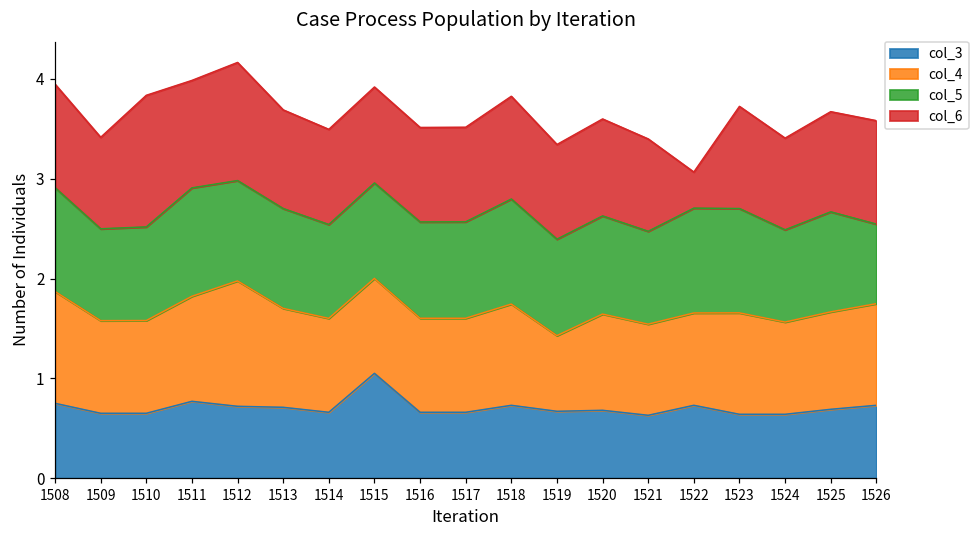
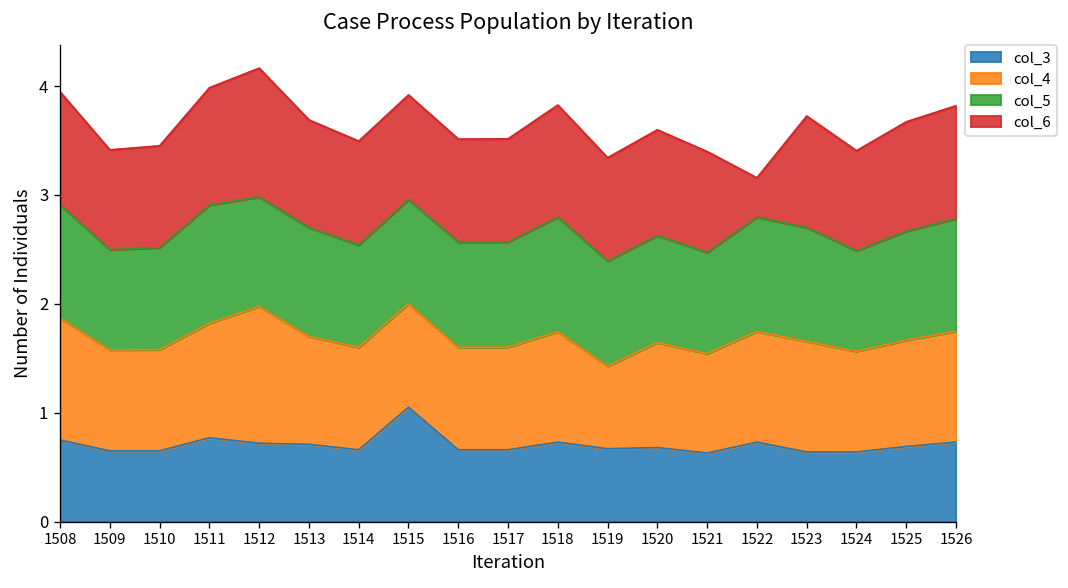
col_6, 1510: 1.3 -> 0.9
col_4, 1522: 0.9 -> 1.0
col_5, 1526: 0.8 -> 1.0
